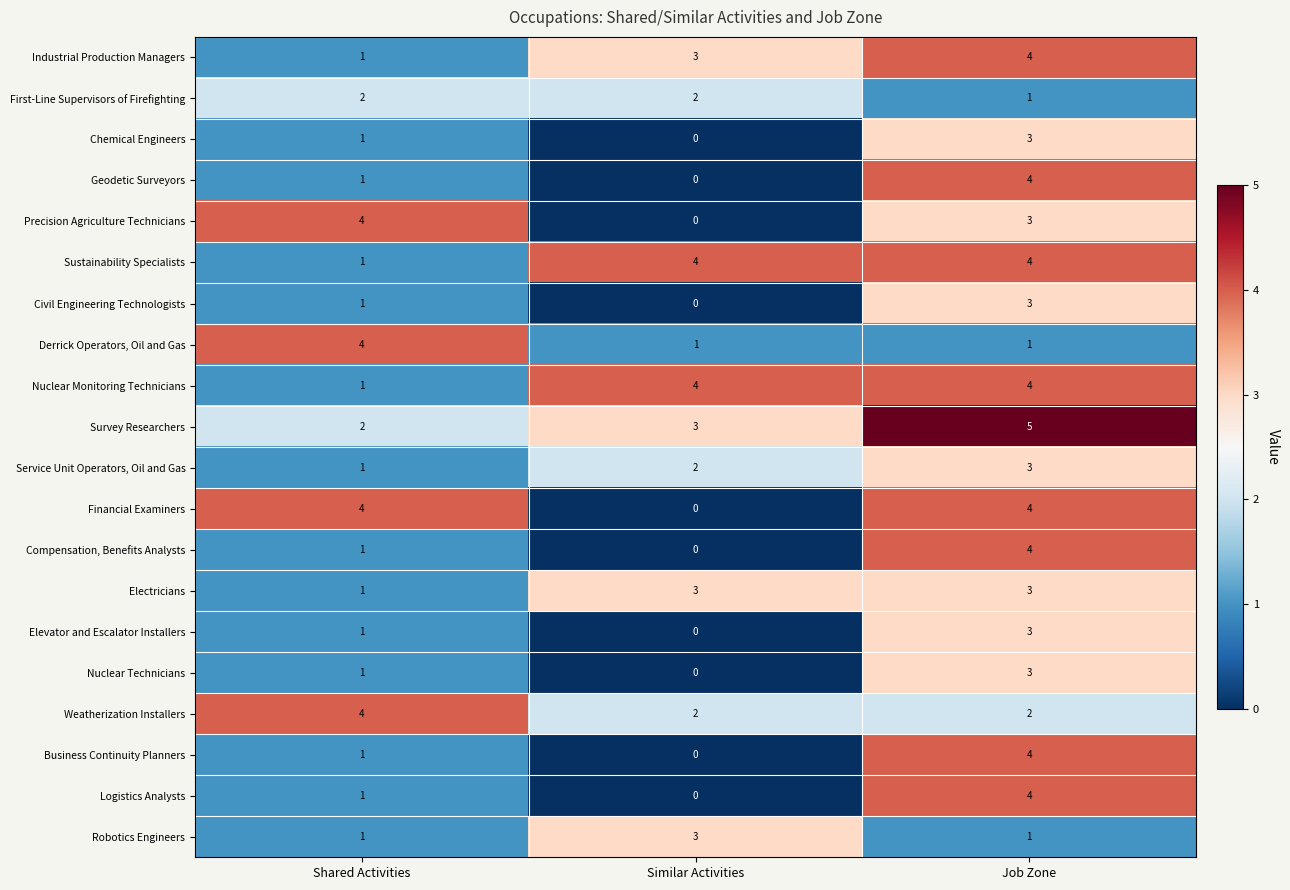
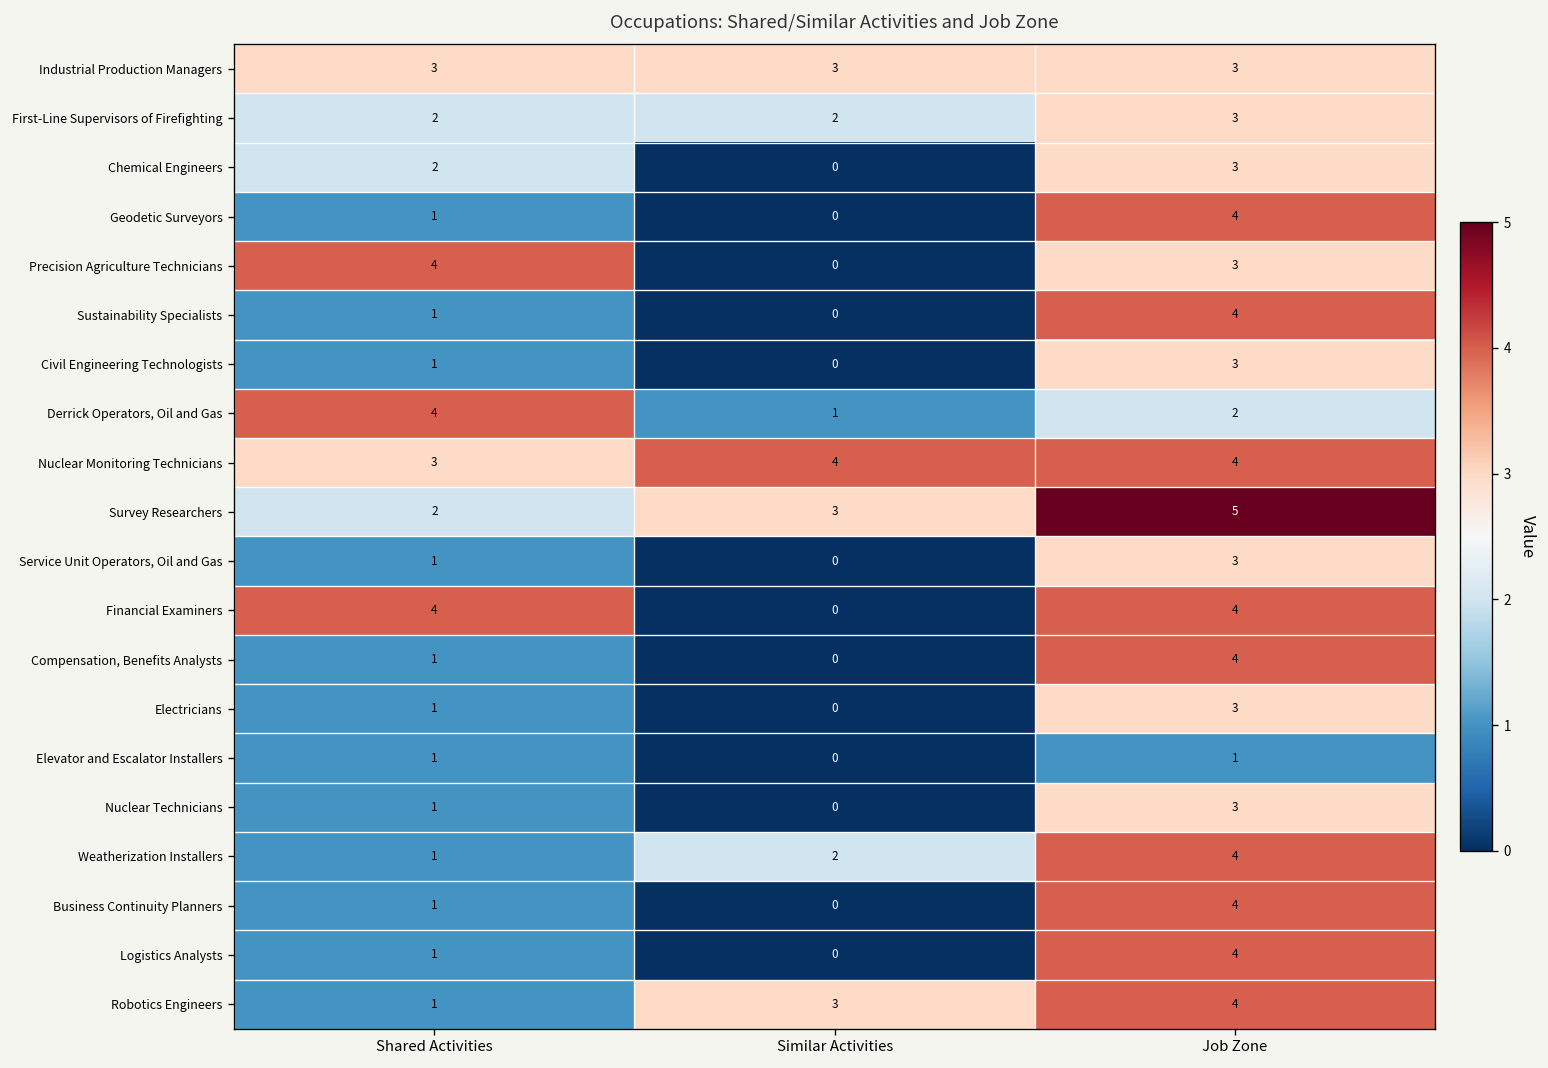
Industrial Production Managers, Shared Activities: 1 -> 3
Industrial Production Managers, Job Zone: 4 -> 3
First-Line Supervisors of Firefighting, Job Zone: 1 -> 3
Chemical Engineers, Shared Activities: 1 -> 2
Sustainability Specialists, Similar Activities: 4 -> 0
Derrick Operators, Oil and Gas, Job Zone: 1 -> 2
Nuclear Monitoring Technicians, Shared Activities: 1 -> 3
Service Unit Operators, Oil and Gas, Similar Activities: 2 -> 0
Electricians, Similar Activities: 3 -> 0
Elevator and Escalator Installers, Job Zone: 3 -> 1
Weatherization Installers, Shared Activities: 4 -> 1
Weatherization Installers, Job Zone: 2 -> 4
Robotics Engineers, Job Zone: 1 -> 4
